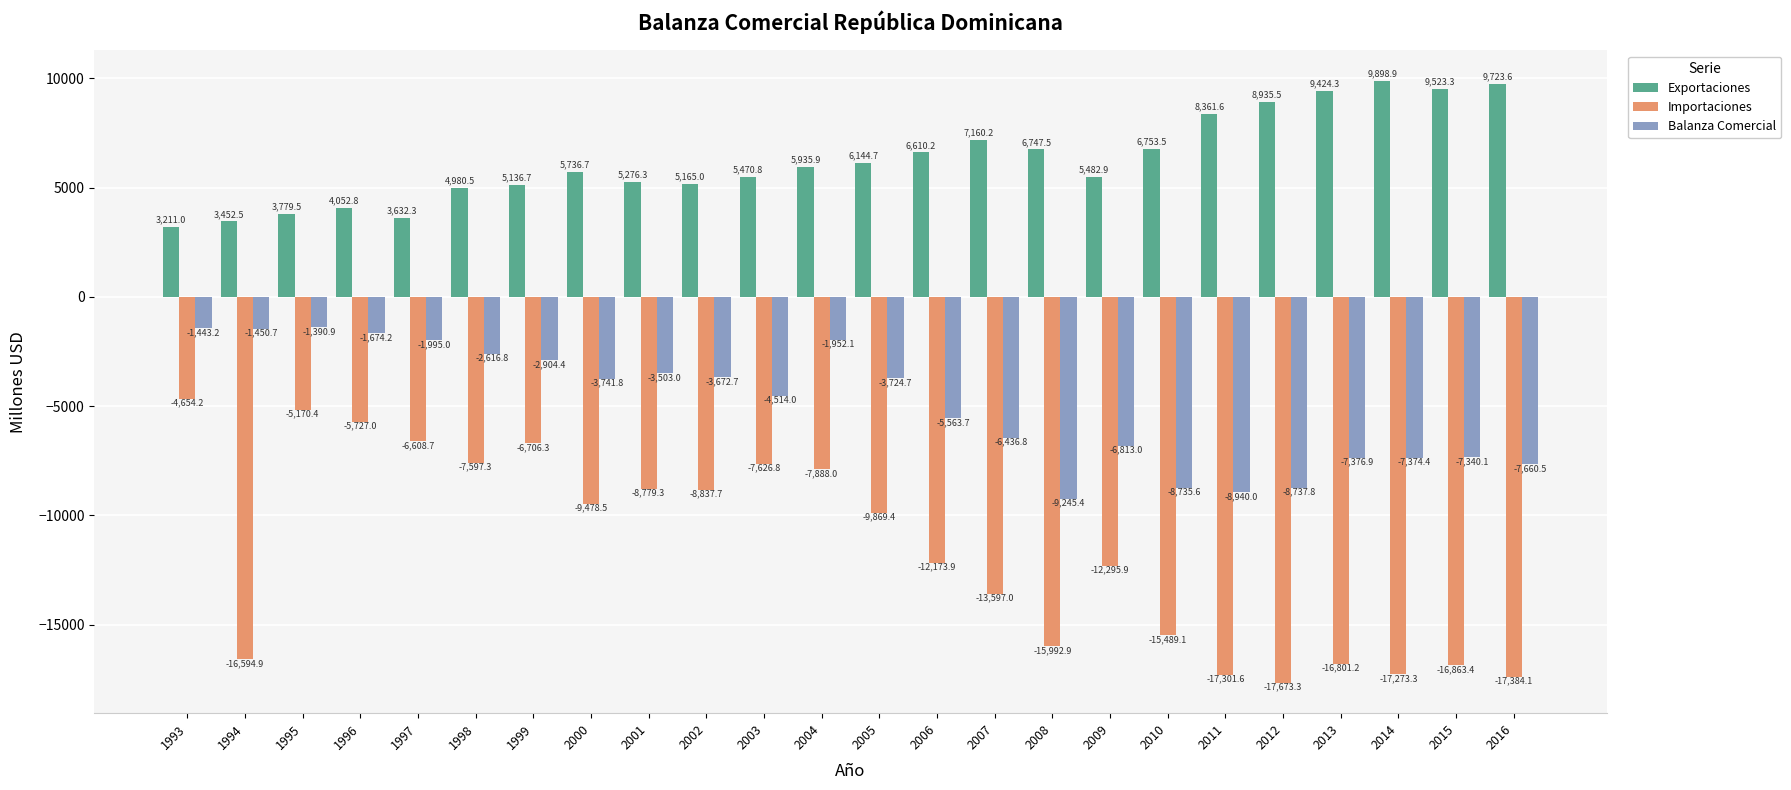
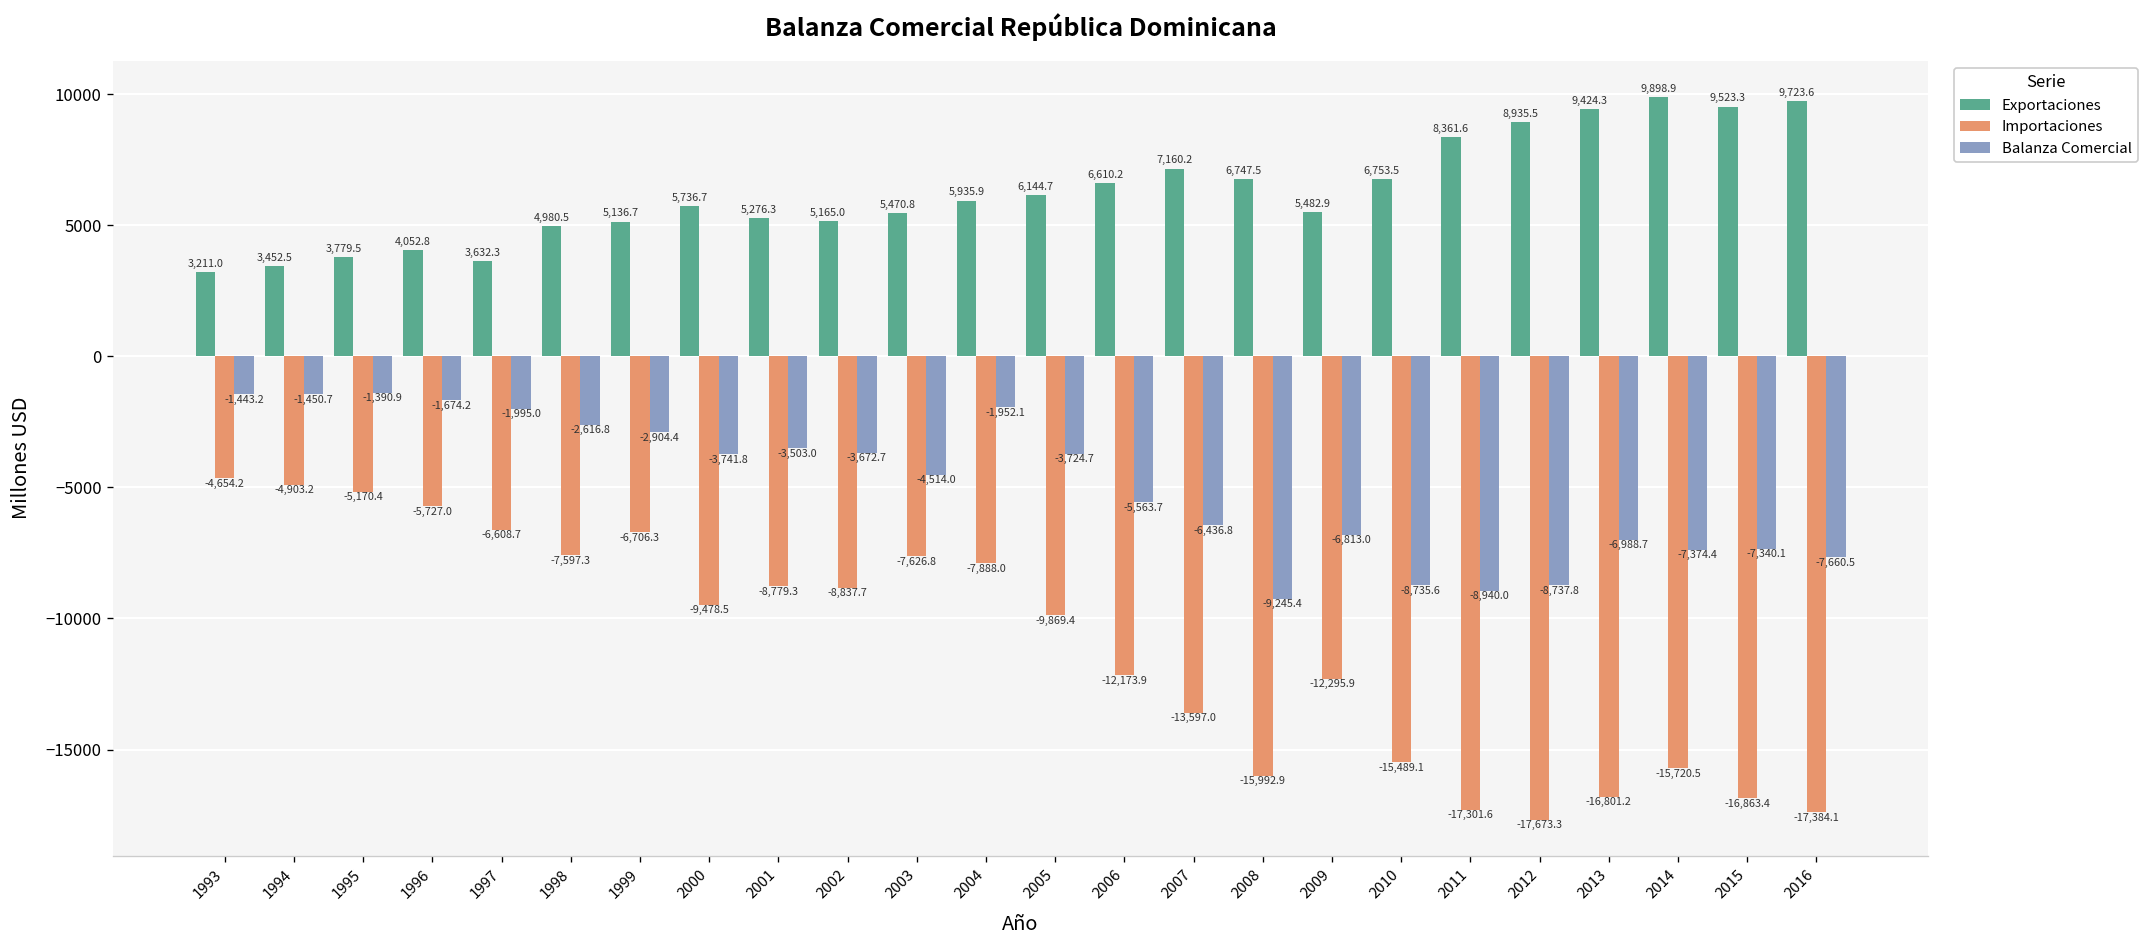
Importaciones, 1994: -16,594.9 -> -4,903.2
Balanza Comercial, 2013: -7,376.9 -> -6,988.7
Importaciones, 2014: -17,273.3 -> -15,720.5
